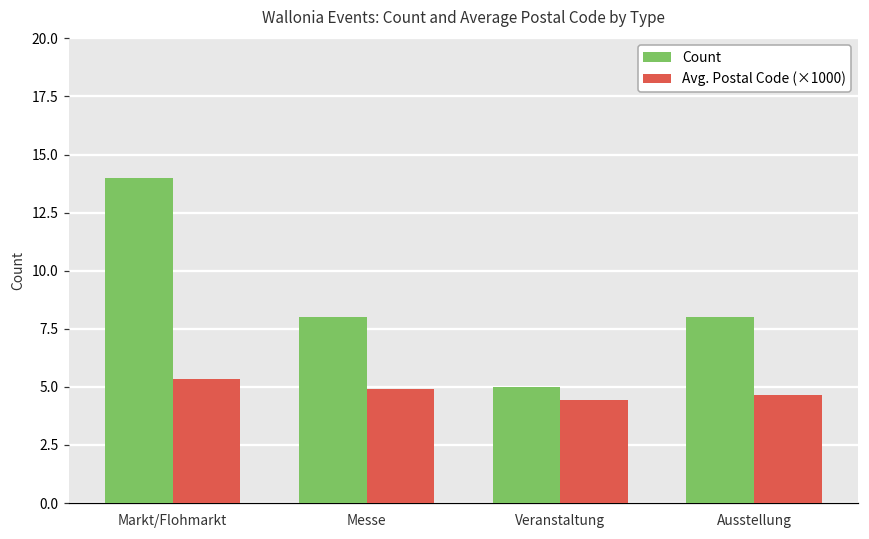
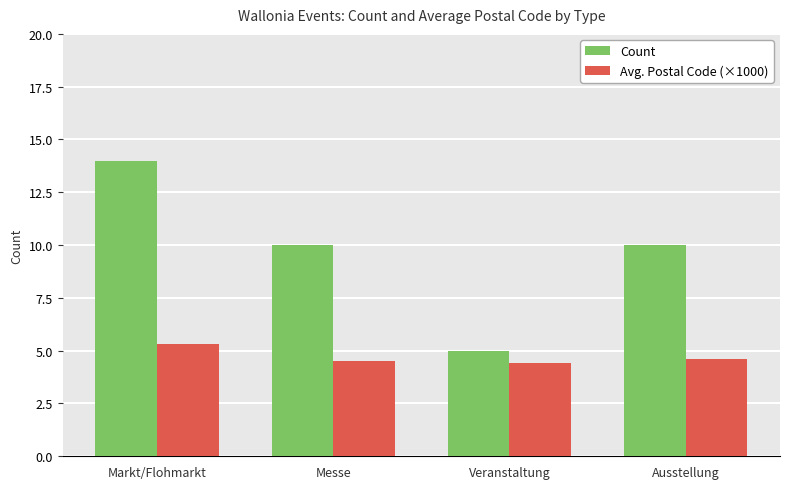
Count, Messe: 8 -> 10
Avg. Postal Code (×1000), Messe: 4.9 -> 4.5
Count, Ausstellung: 8 -> 10
